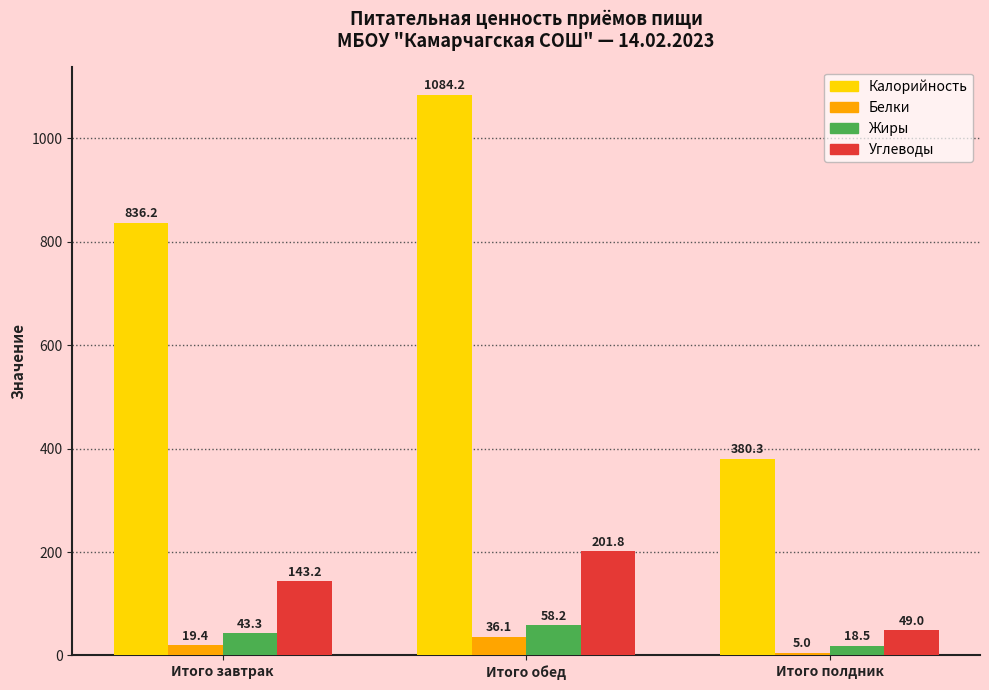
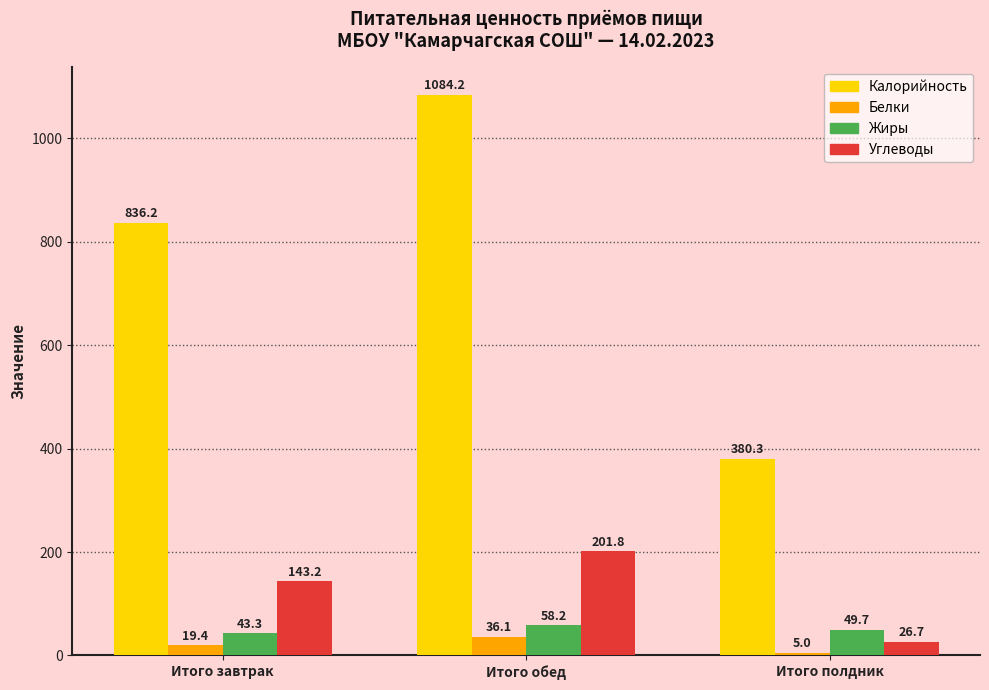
Жиры, Итого полдник: 18.5 -> 49.7
Углеводы, Итого полдник: 49.0 -> 26.7
